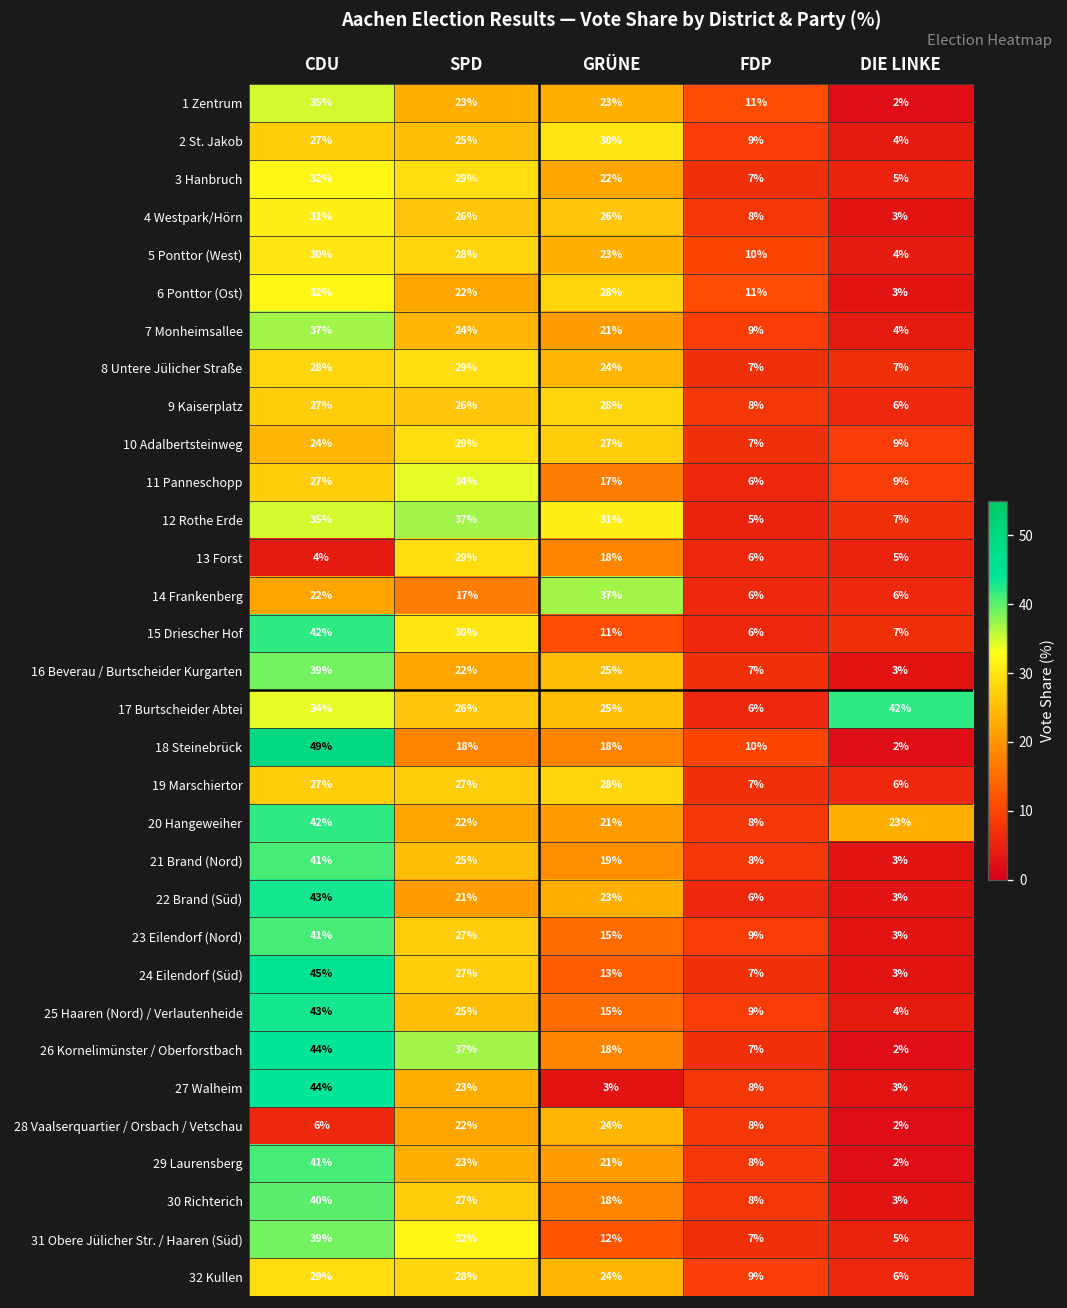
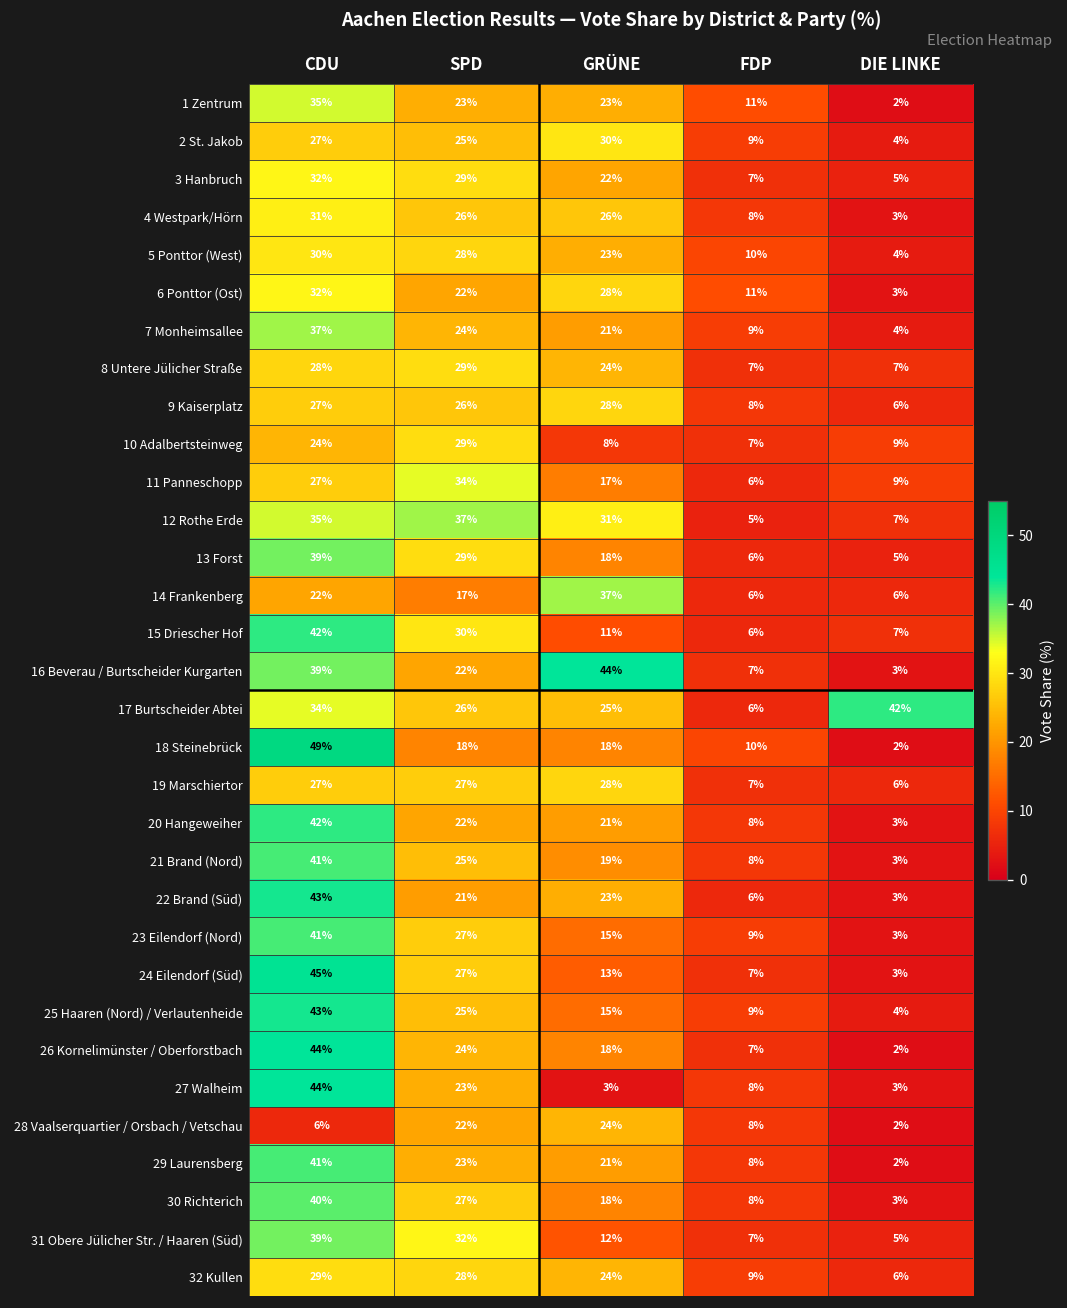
10 Adalbertsteinweg, GRÜNE: 27% -> 8%
13 Forst, CDU: 4% -> 39%
16 Beverau / Burtscheider Kurgarten, GRÜNE: 25% -> 44%
20 Hangeweiher, DIE LINKE: 23% -> 3%
26 Kornelimünster / Oberforstbach, SPD: 37% -> 24%
